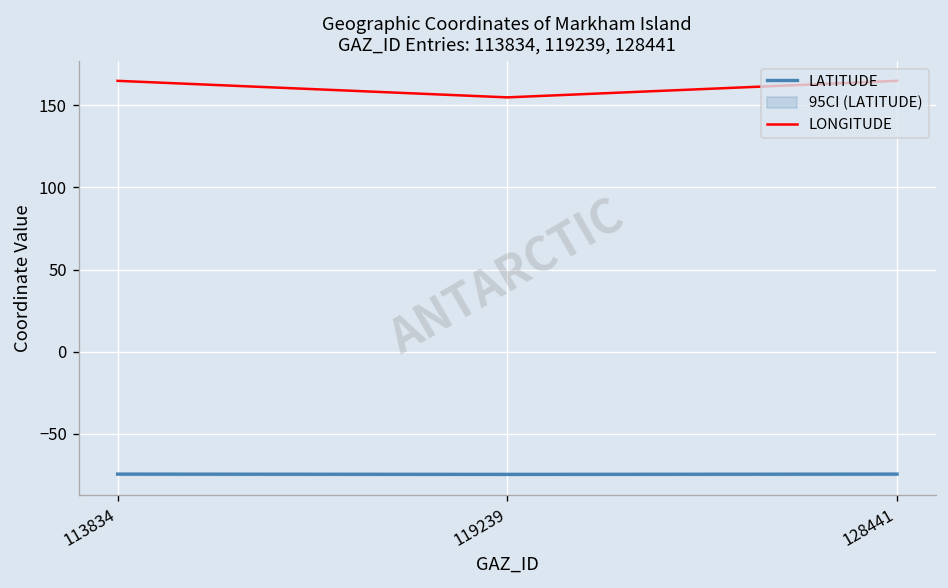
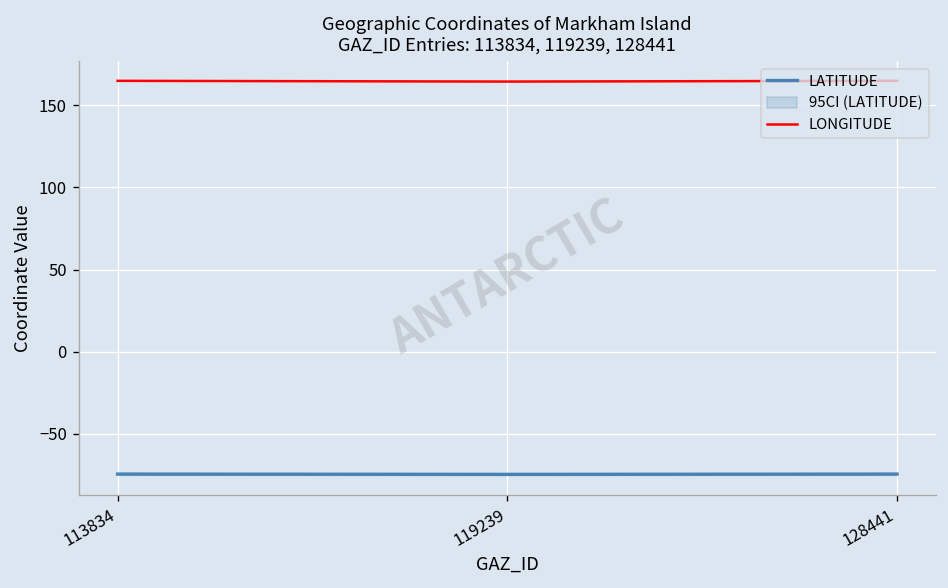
LONGITUDE, 119239: 155 -> 164
